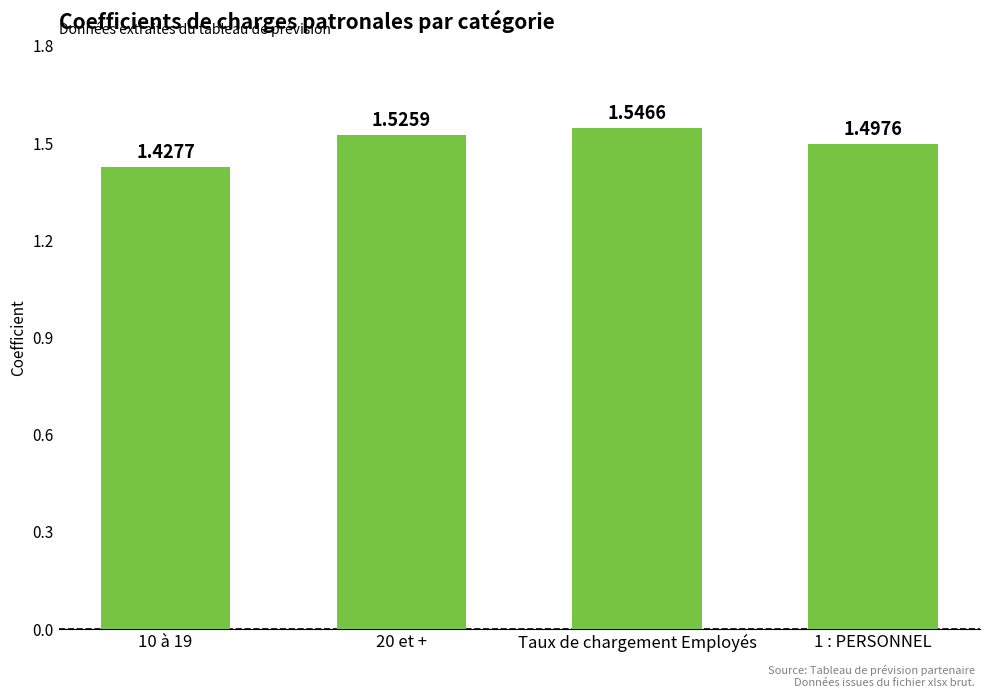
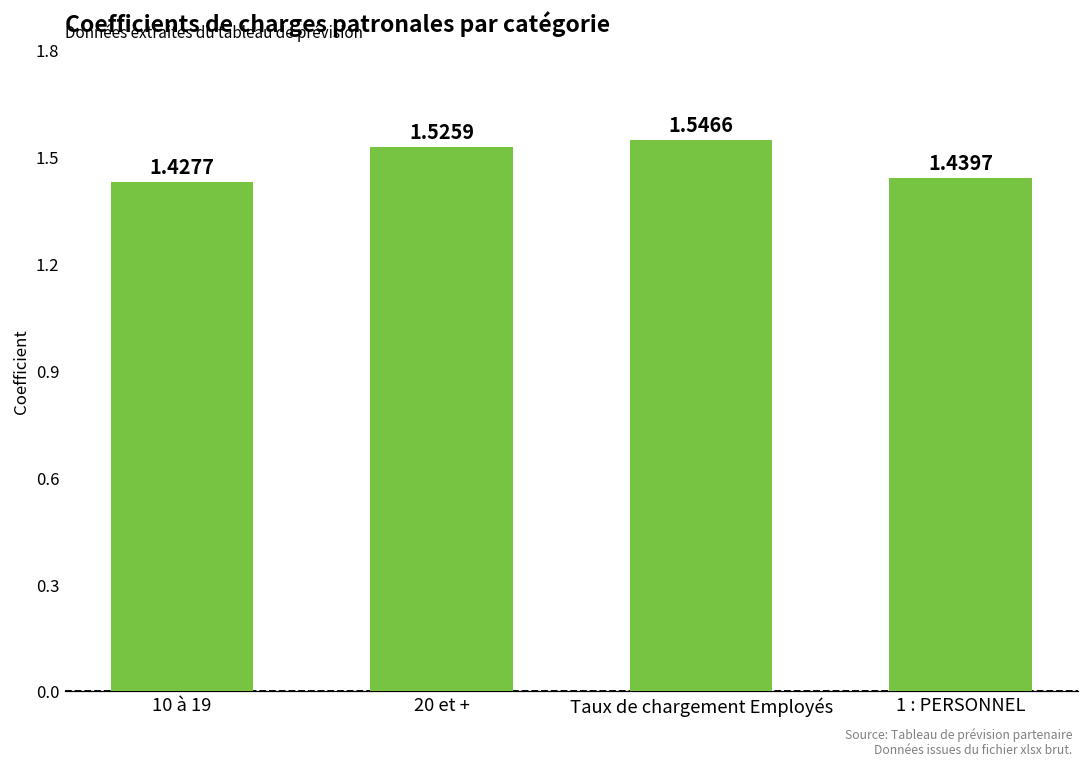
1 : PERSONNEL: 1.4976 -> 1.4397
